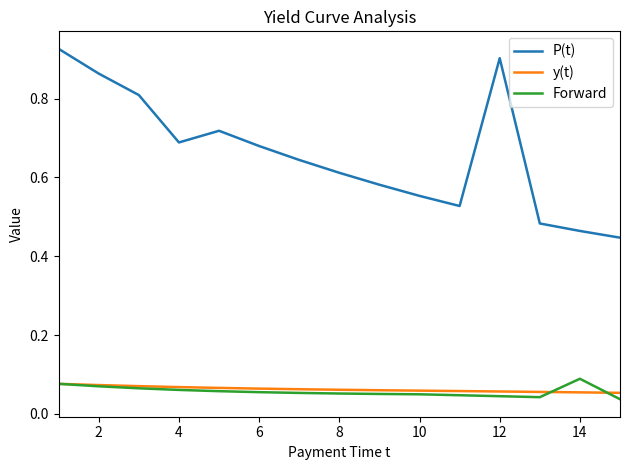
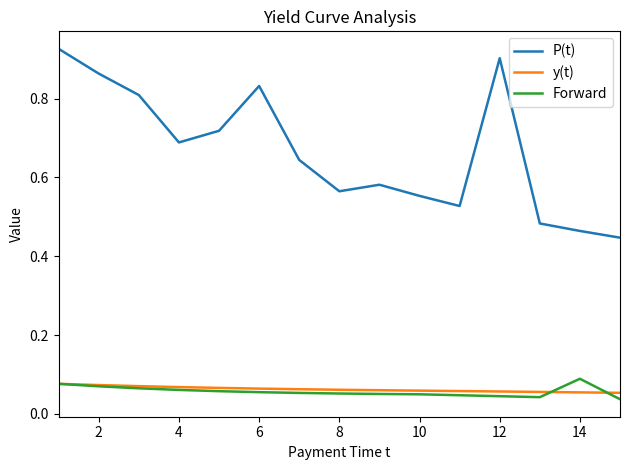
P(t), 6: 0.68 -> 0.83
P(t), 8: 0.61 -> 0.57
